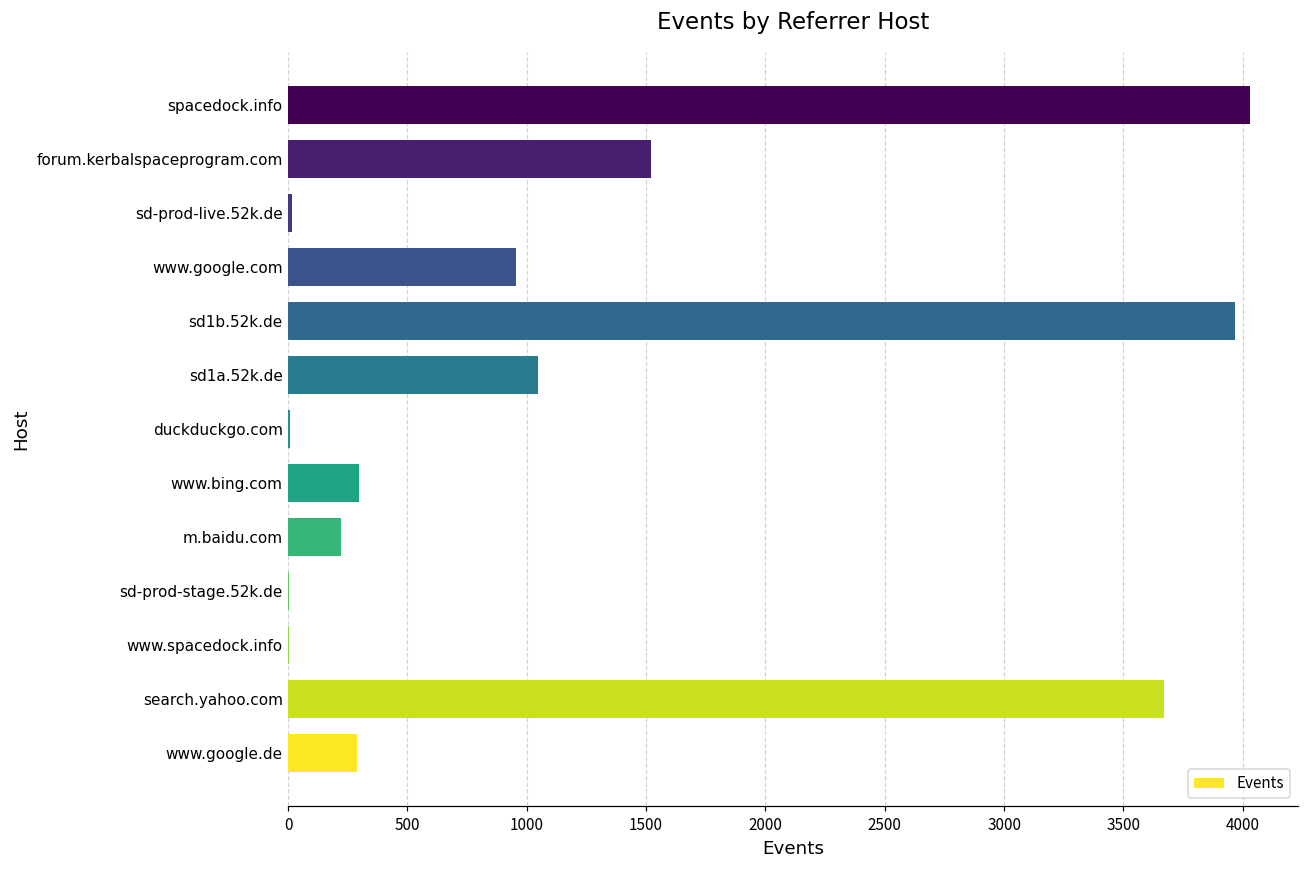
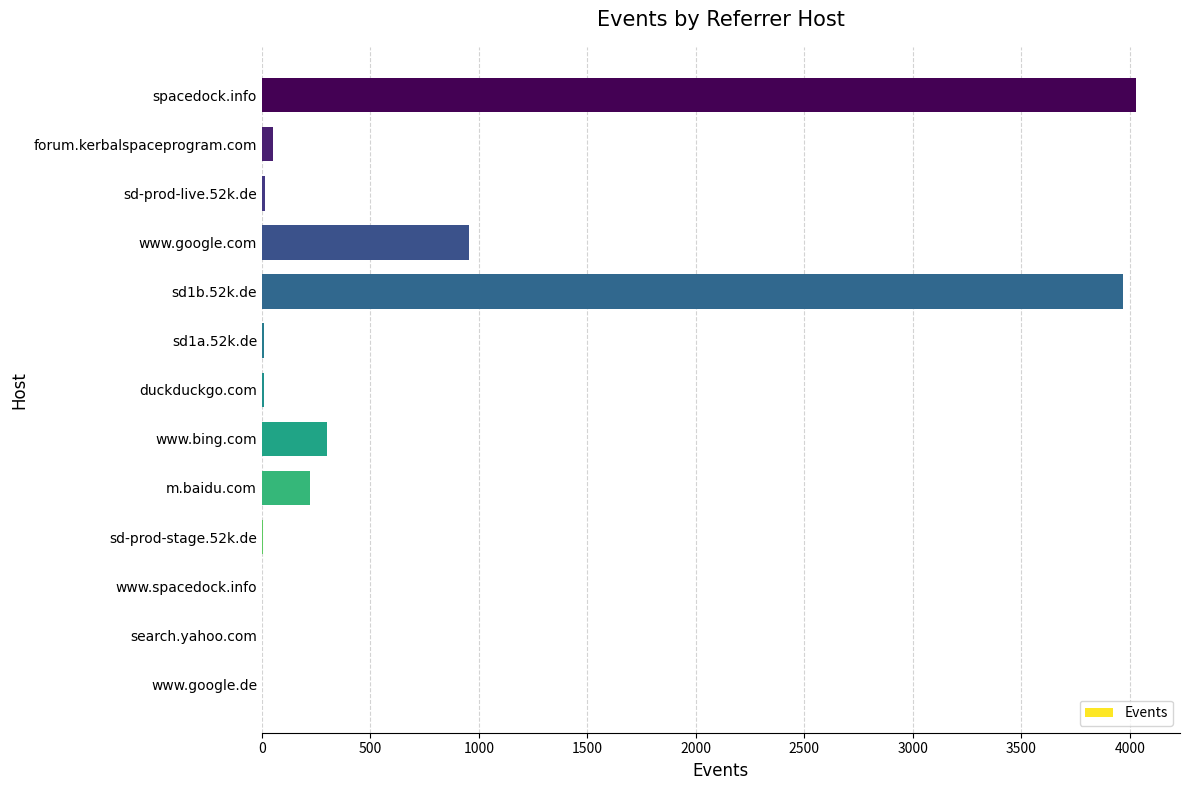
forum.kerbalspaceprogram.com: 1520 -> 50
sd1a.52k.de: 1050 -> 10
search.yahoo.com: 3670 -> 0
www.google.de: 290 -> 0
